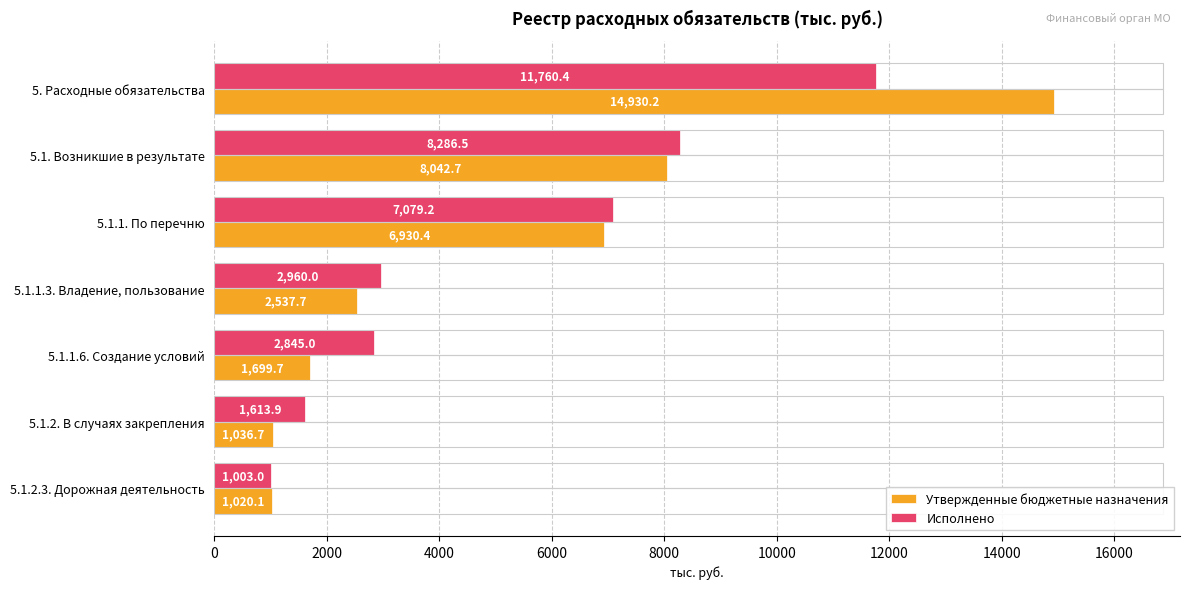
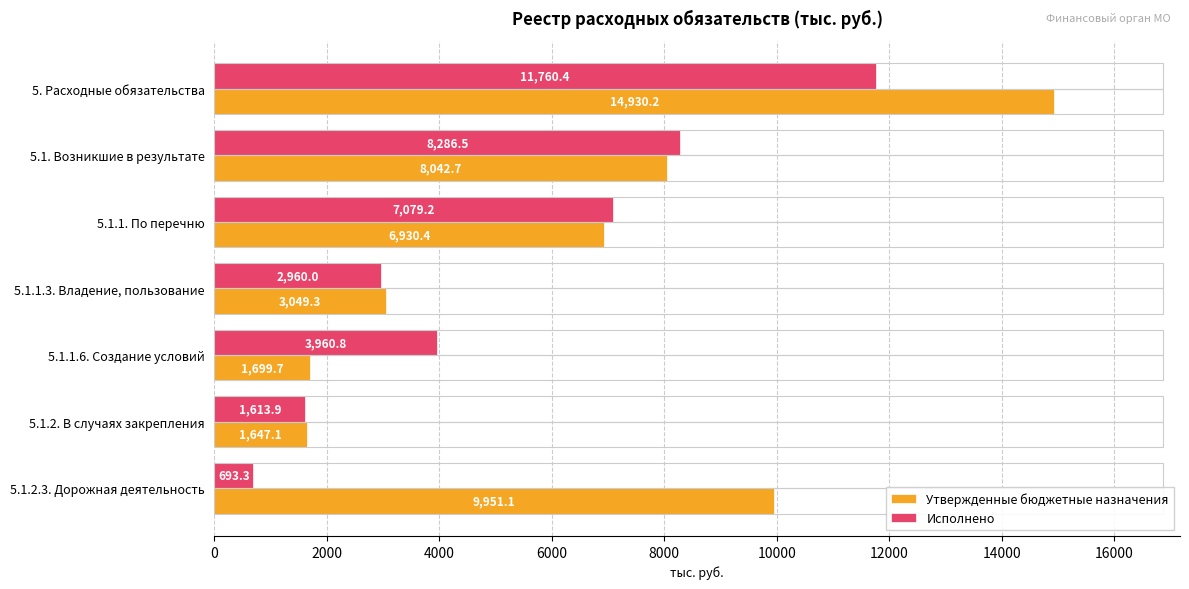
Утвержденные бюджетные назначения, 5.1.1.3. Владение, пользование: 2,537.7 -> 3,049.3
Исполнено, 5.1.1.6. Создание условий: 2,845.0 -> 3,960.8
Утвержденные бюджетные назначения, 5.1.2. В случаях закрепления: 1,036.7 -> 1,647.1
Исполнено, 5.1.2.3. Дорожная деятельность: 1,003.0 -> 693.3
Утвержденные бюджетные назначения, 5.1.2.3. Дорожная деятельность: 1,020.1 -> 9,951.1
